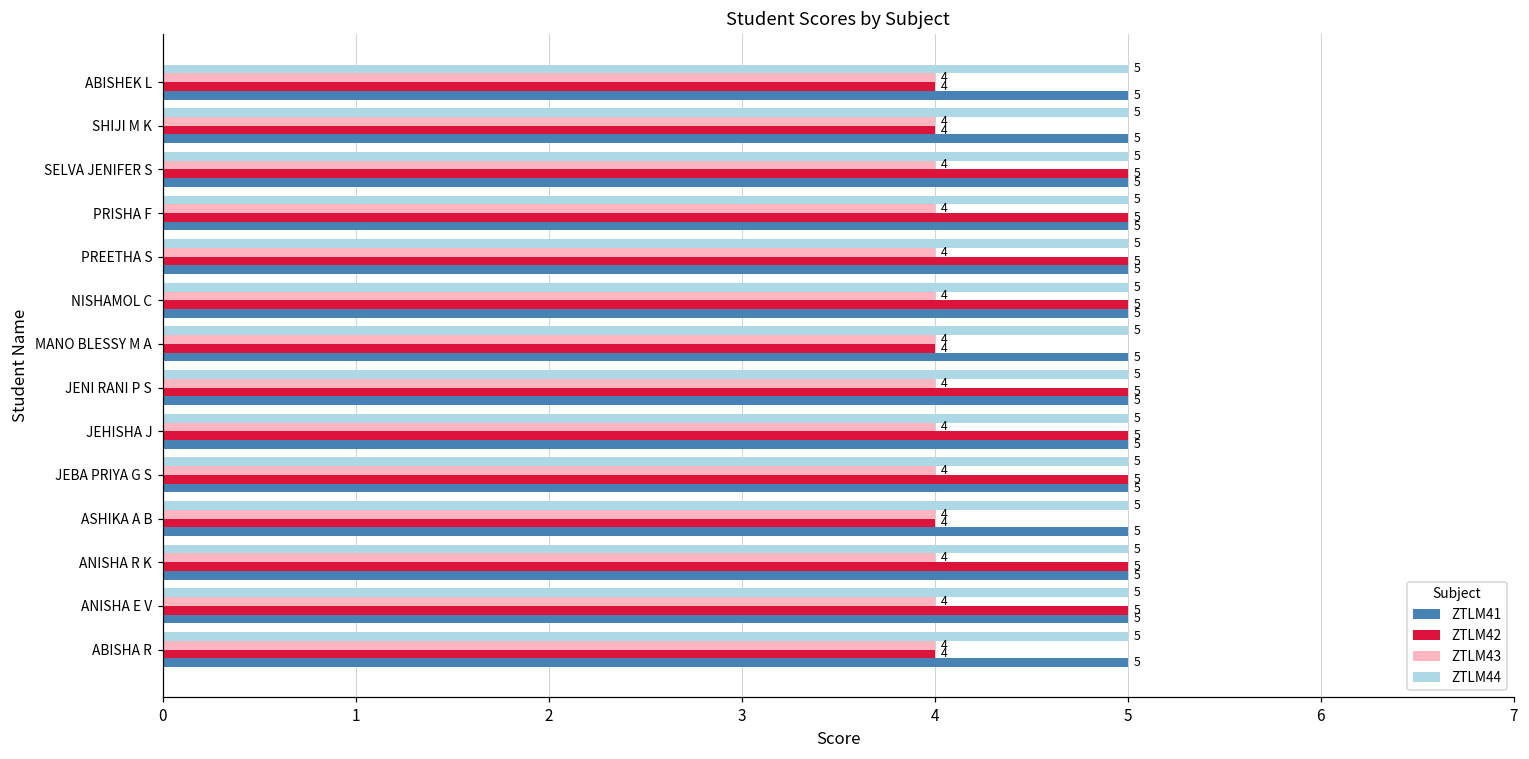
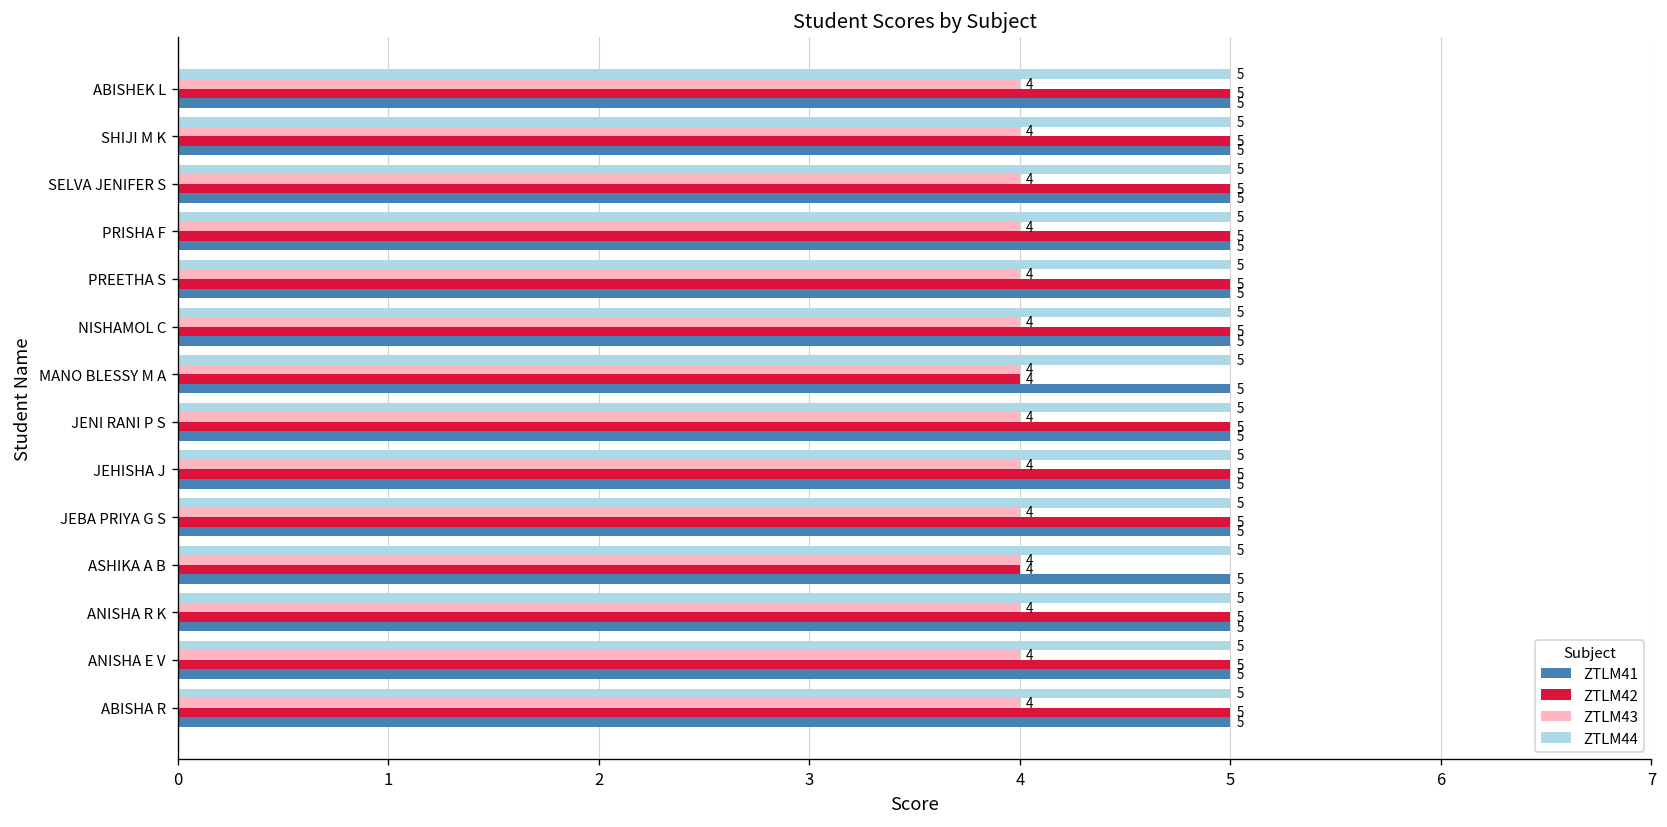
ZTLM42, ABISHEK L: 4 -> 5
ZTLM42, SHIJI M K: 4 -> 5
ZTLM42, ABISHA R: 4 -> 5
